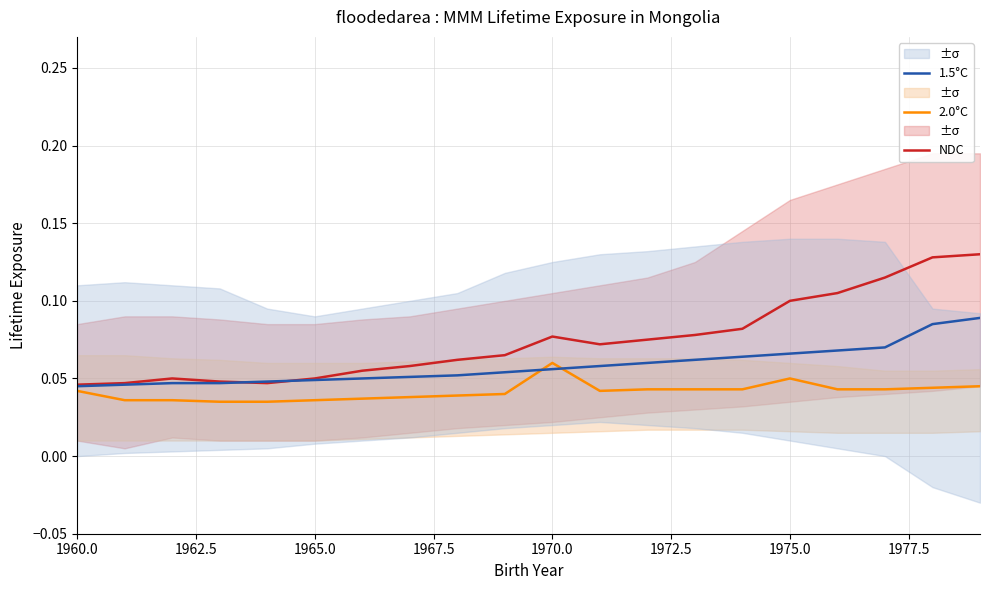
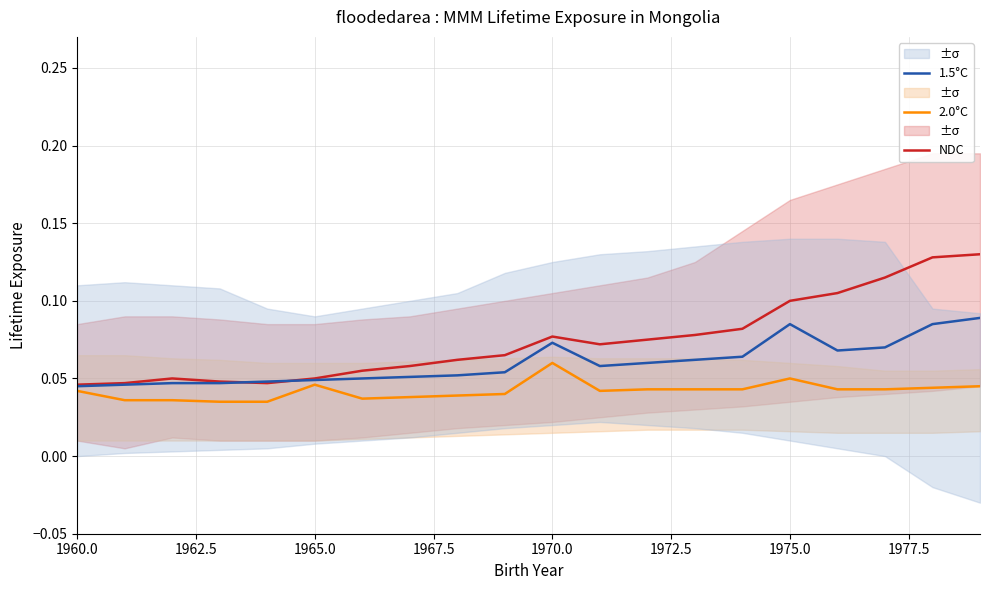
2.0°C, 1965.0: 0.036 -> 0.046
1.5°C, 1970.0: 0.056 -> 0.073
1.5°C, 1975.0: 0.066 -> 0.085
